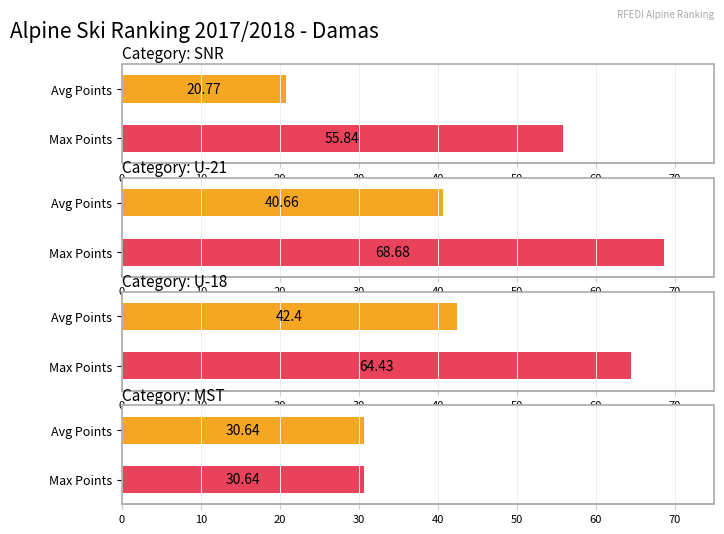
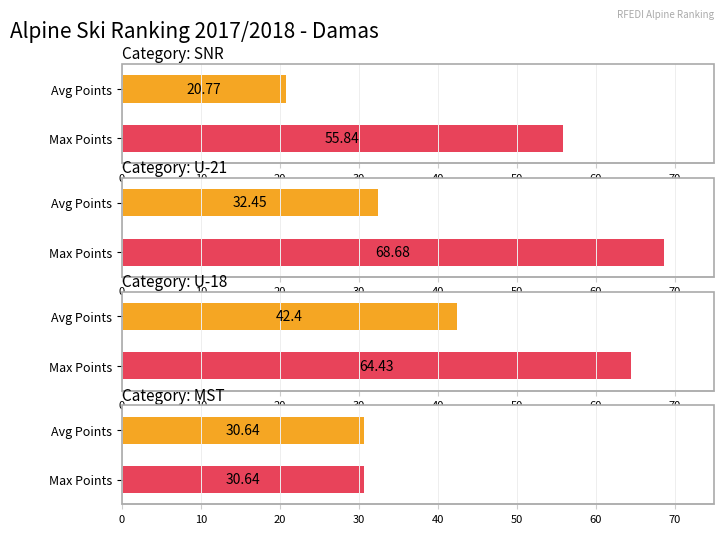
Category: U-21, Avg Points: 40.66 -> 32.45
